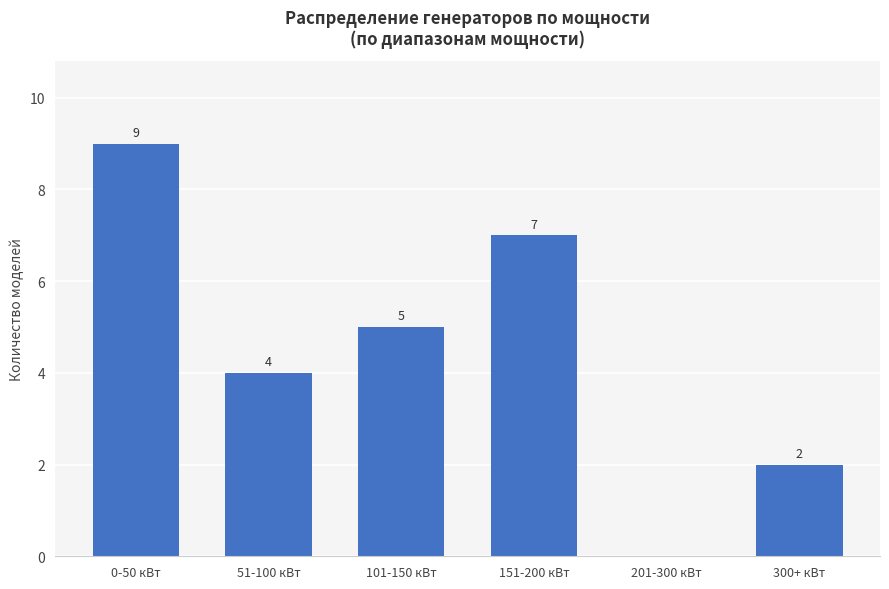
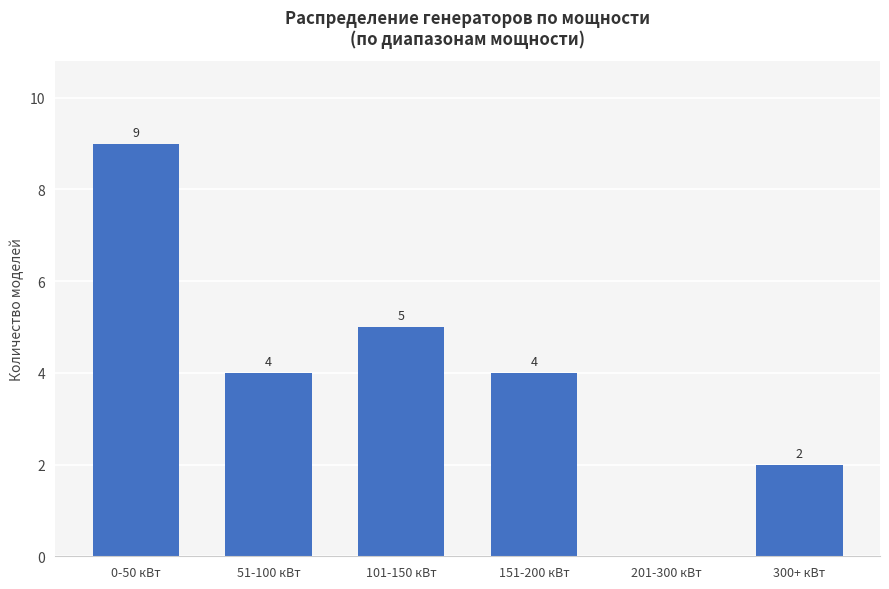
151-200 кВт: 7 -> 4
